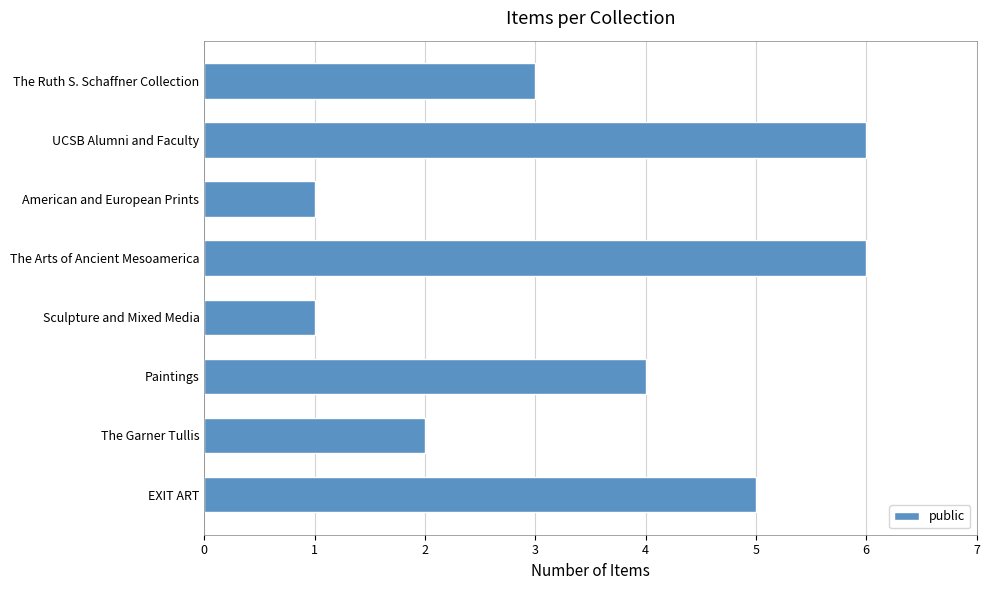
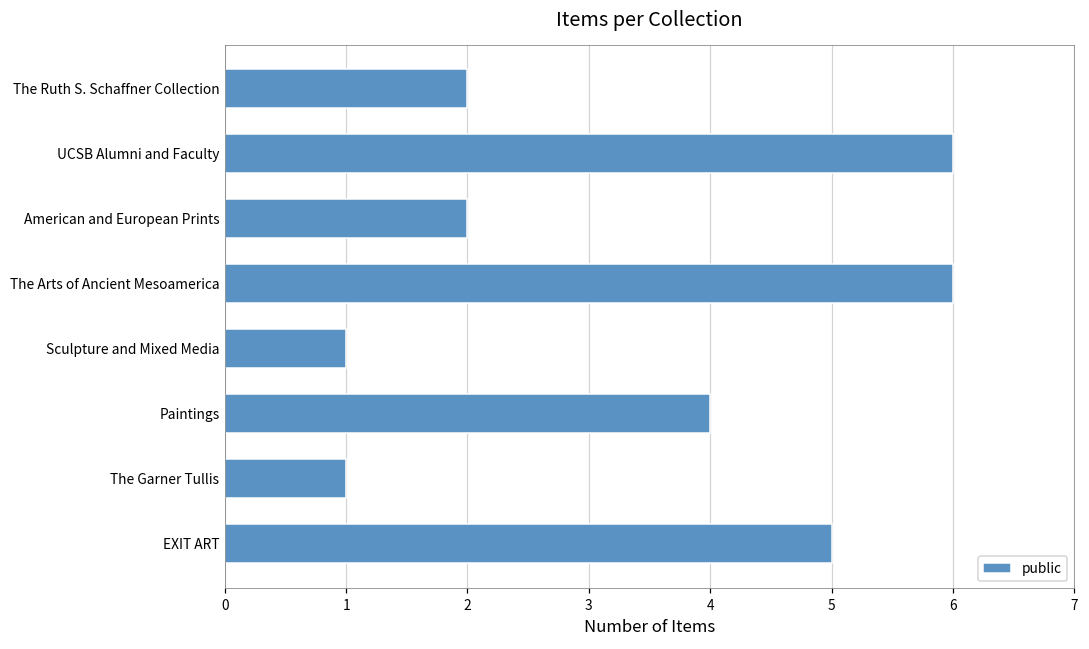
The Ruth S. Schaffner Collection: 3 -> 2
American and European Prints: 1 -> 2
The Garner Tullis: 2 -> 1
